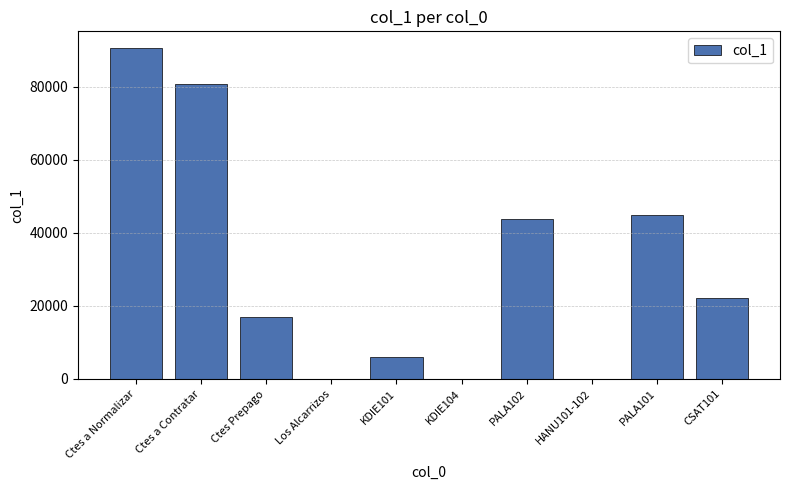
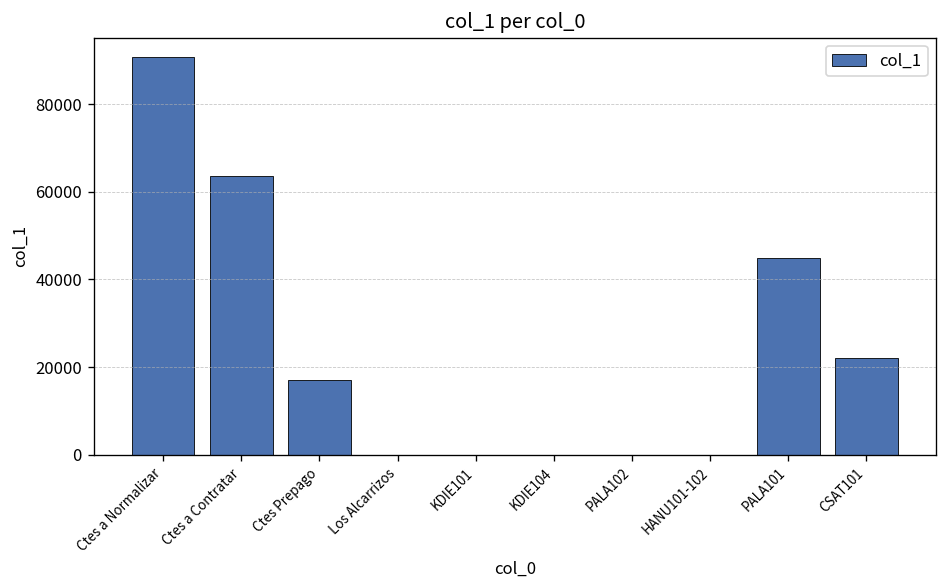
Ctes a Contratar: 81000 -> 64000
KDIE101: 6000 -> 0
PALA102: 44000 -> 0
